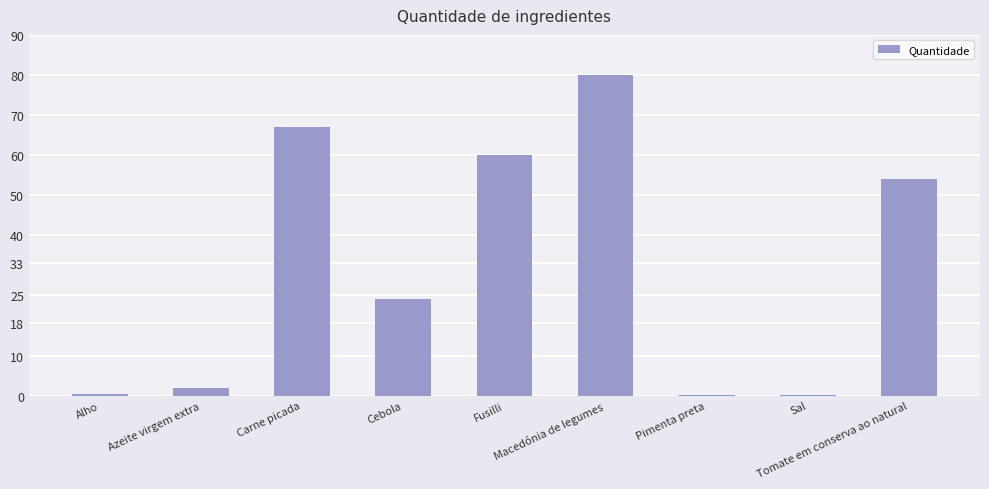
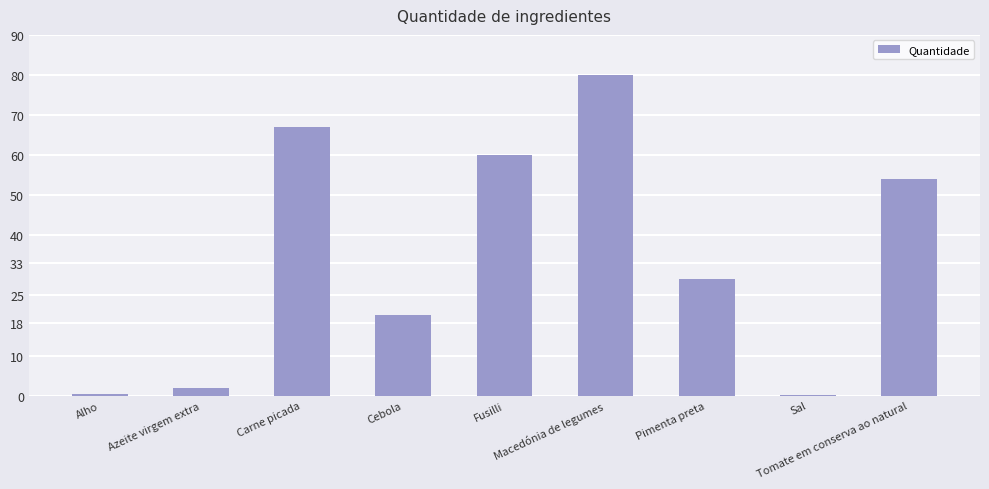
Cebola: 24 -> 20
Pimenta preta: 0 -> 29
